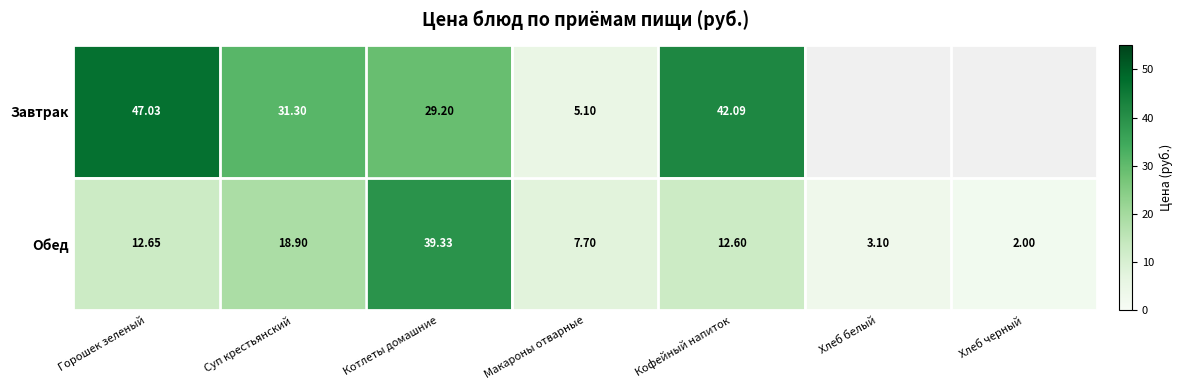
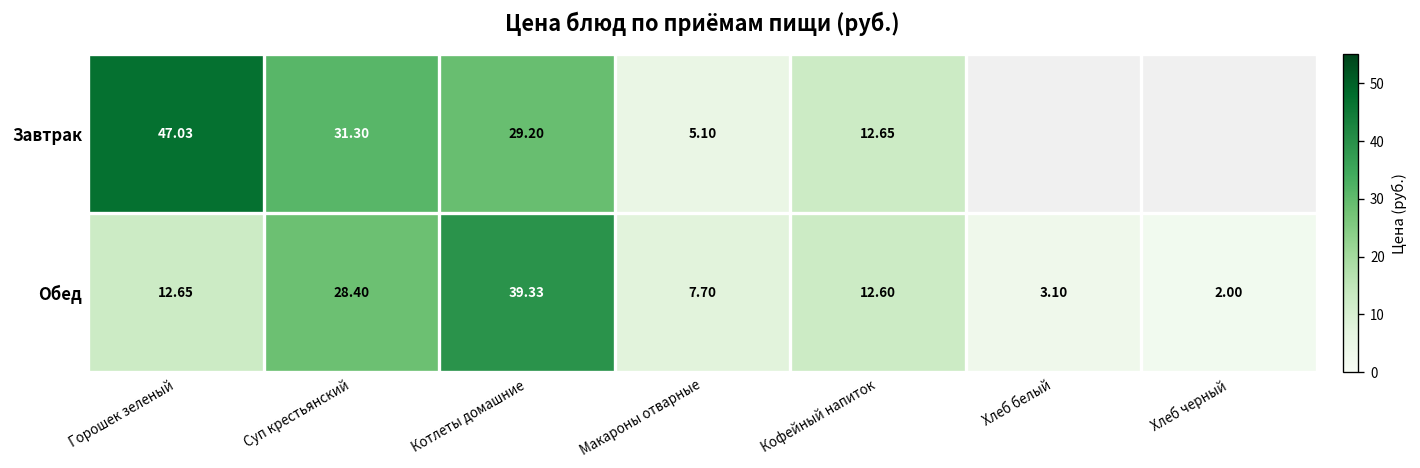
Завтрак, Кофейный напиток: 42.09 -> 12.65
Обед, Суп крестьянский: 18.90 -> 28.40
